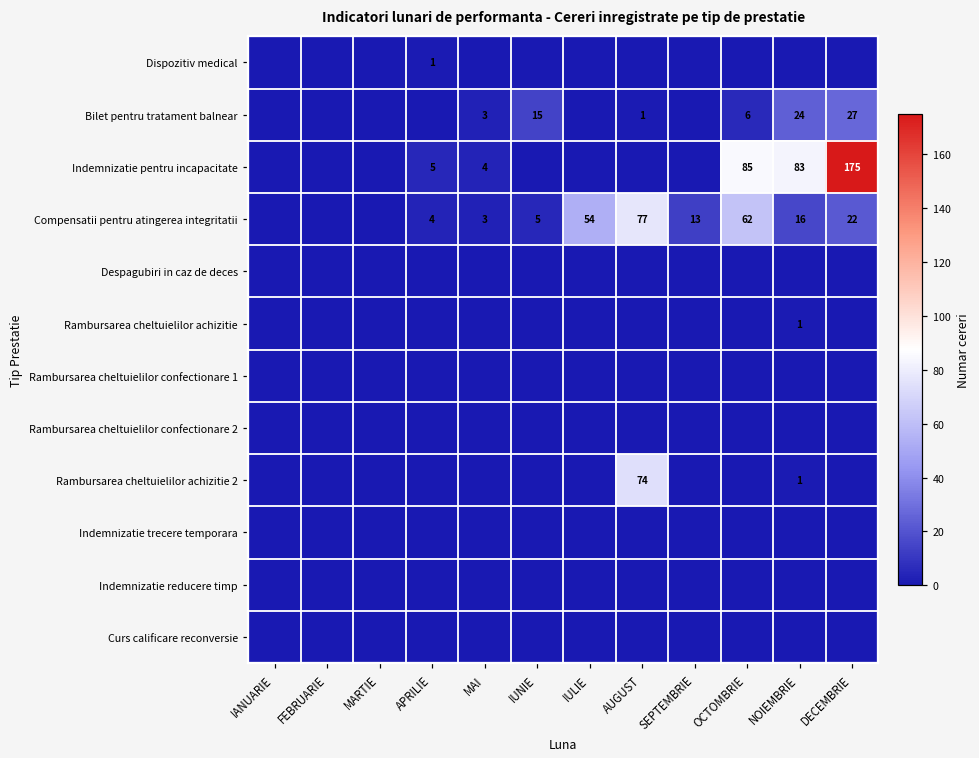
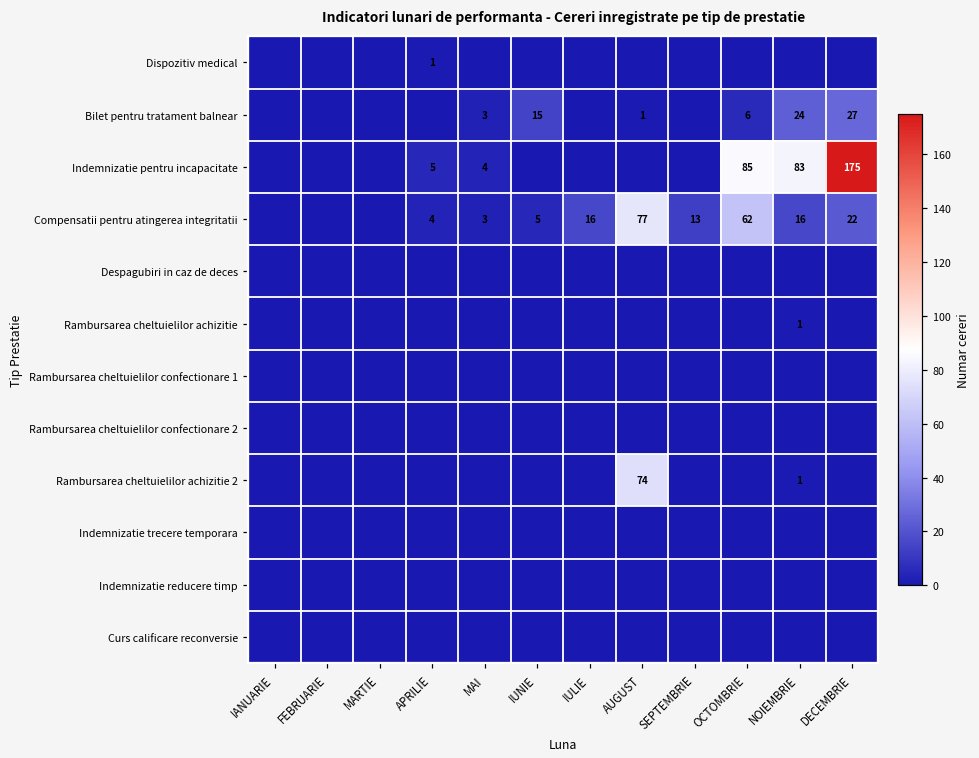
Compensatii pentru atingerea integritatii, IULIE: 54 -> 16
